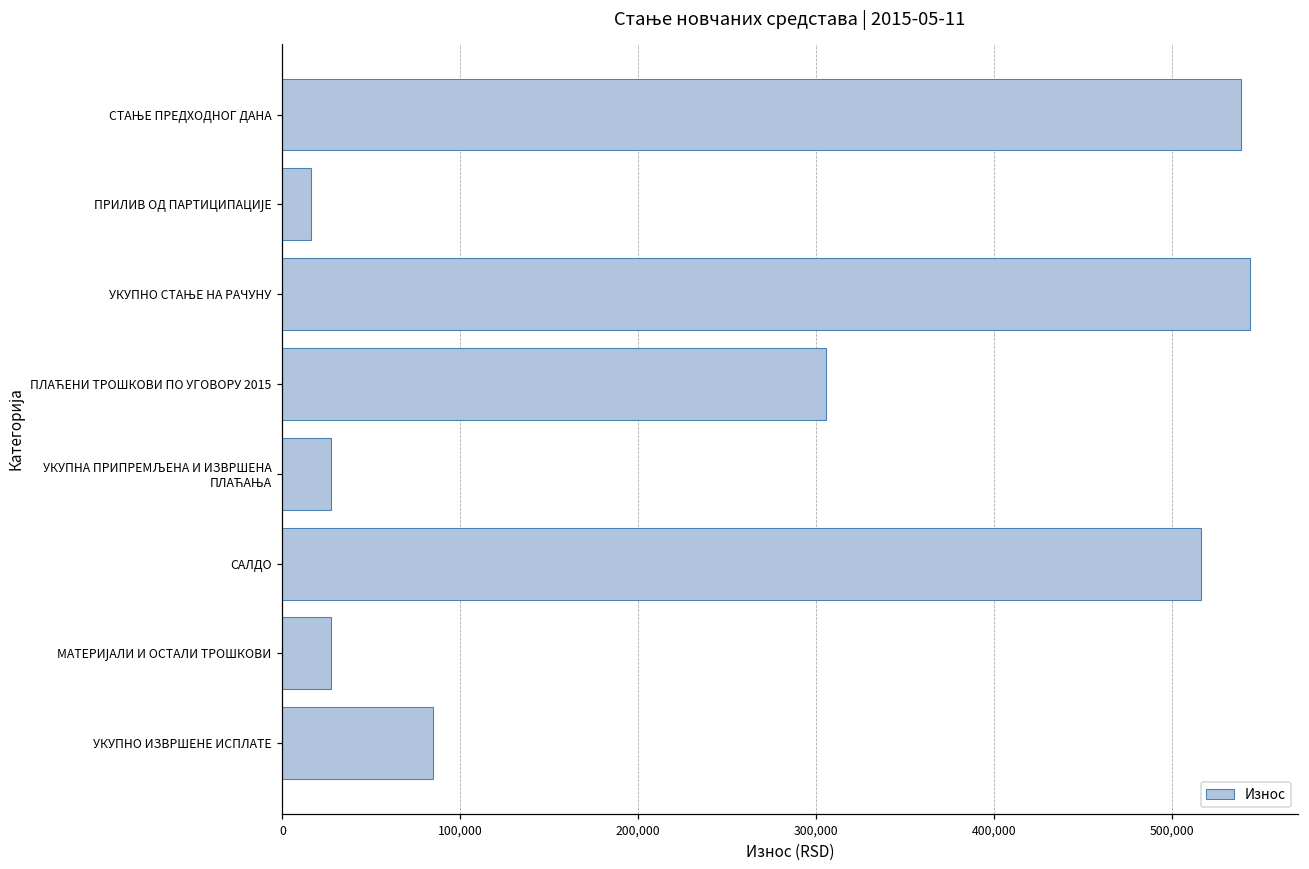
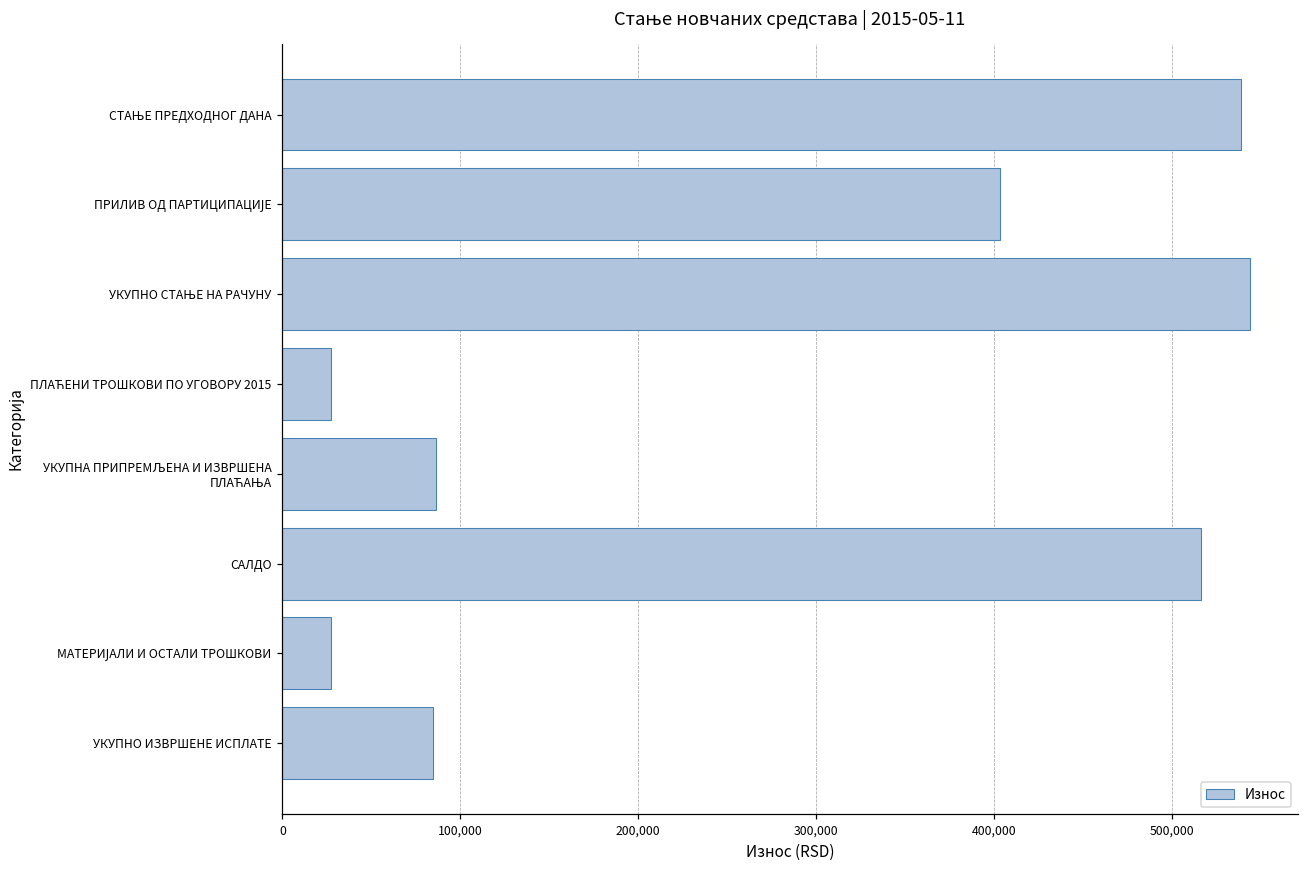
ПРИЛИВ ОД ПАРТИЦИПАЦИЈЕ: 16,000 -> 404,000
ПЛАЋЕНИ ТРОШКОВИ ПО УГОВОРУ 2015: 306,000 -> 28,000
УКУПНА ПРИПРЕМЉЕНА И ИЗВРШЕНА ПЛАЋАЊА: 28,000 -> 86,000
